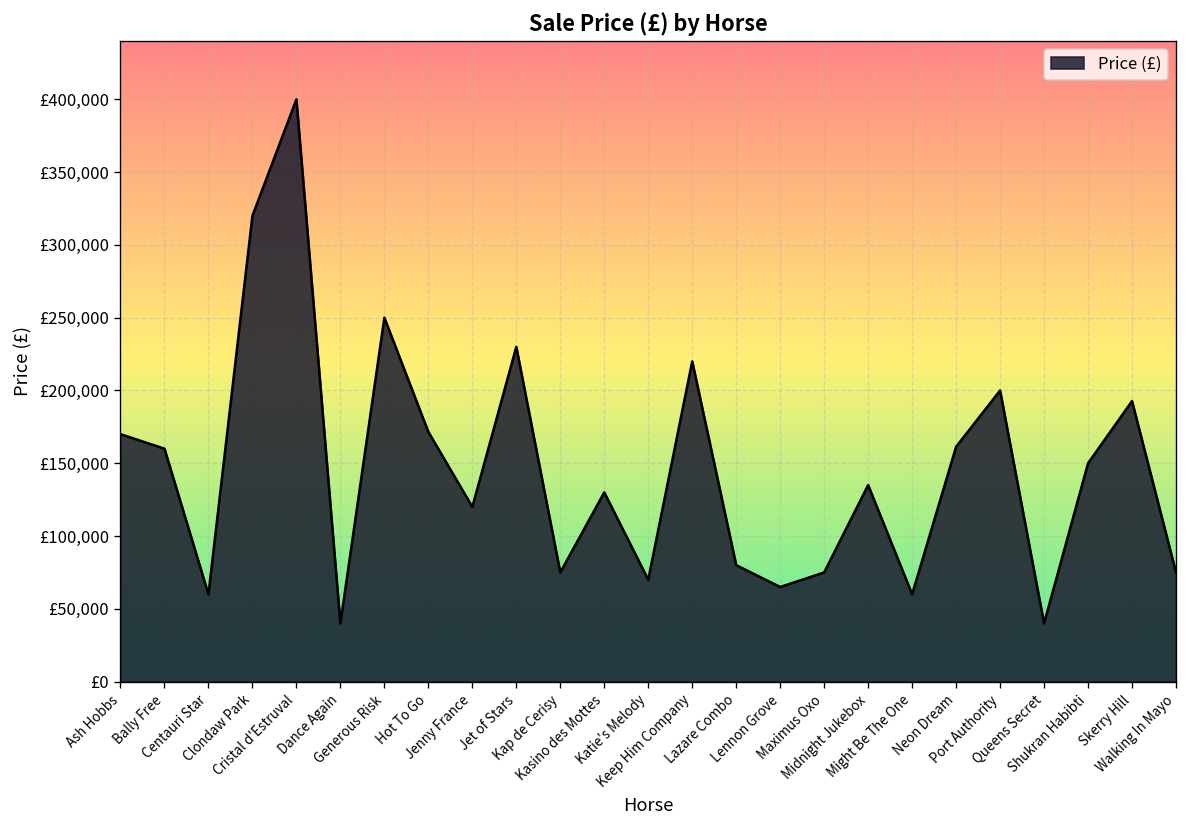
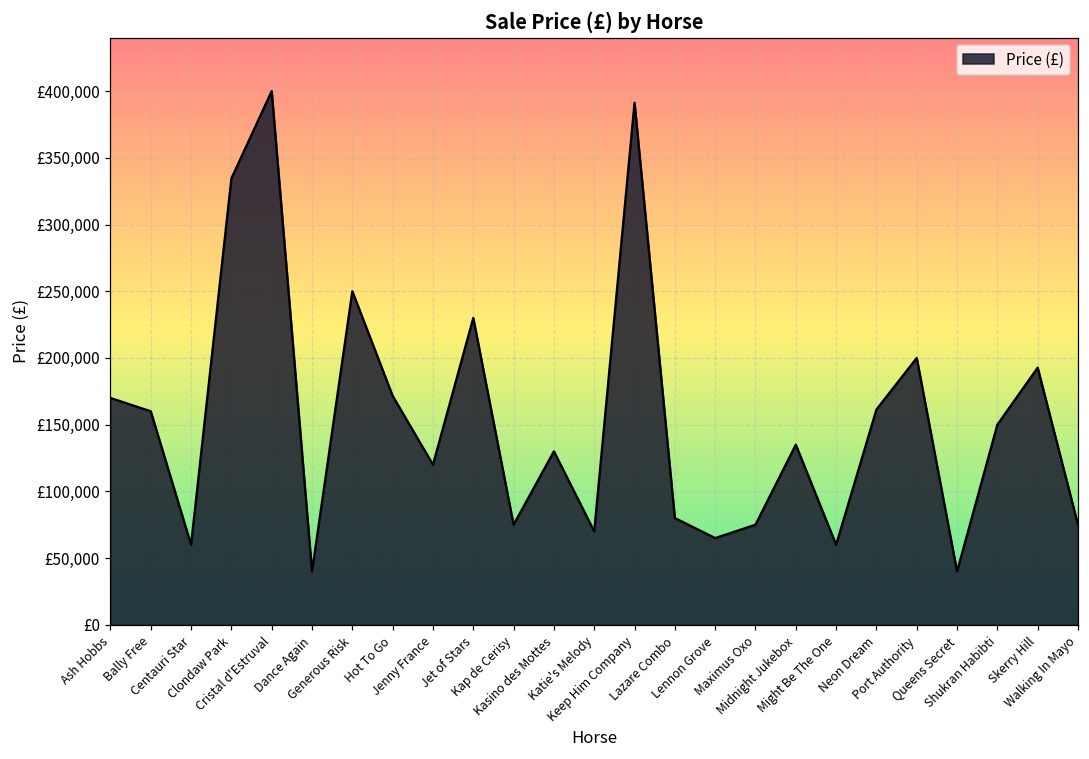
Clondaw Park: £320,000 -> £335,000
Keep Him Company: £220,000 -> £391,000
